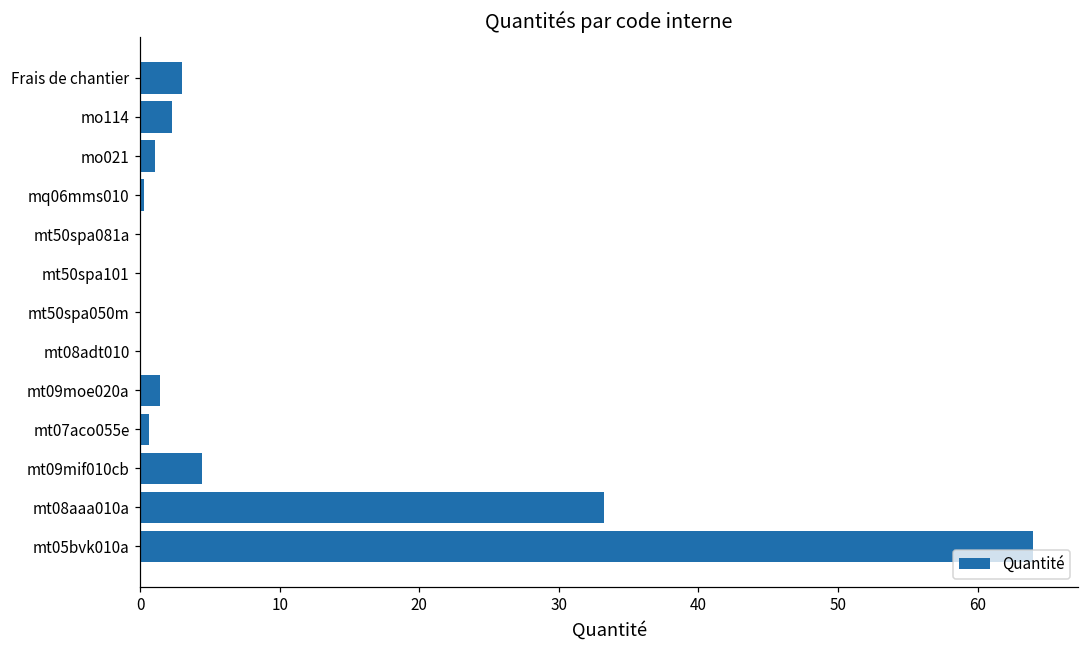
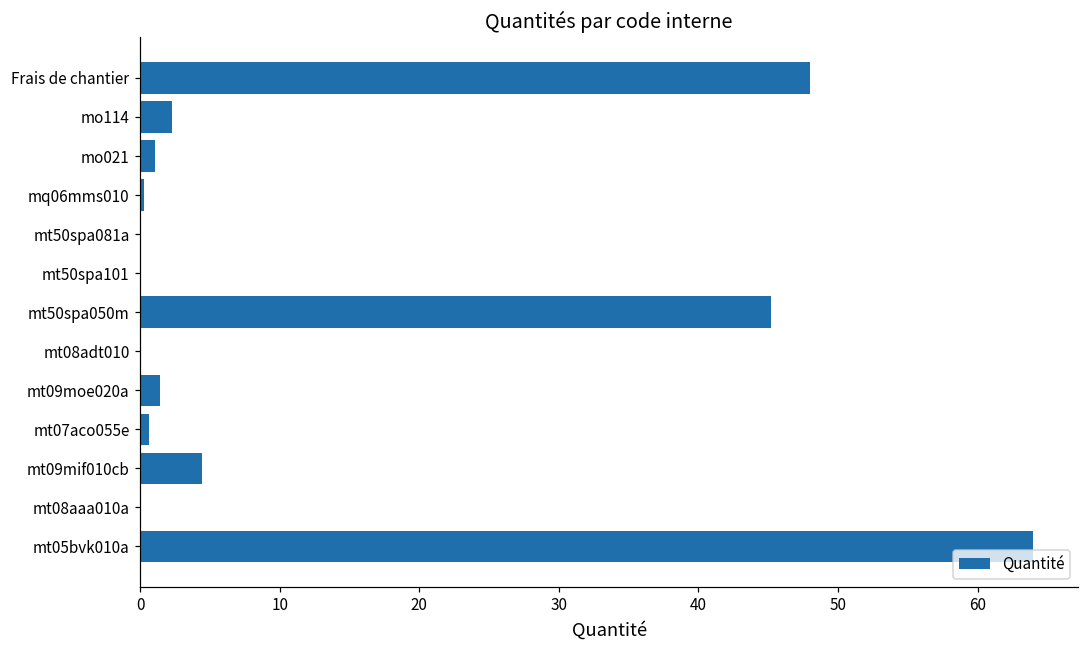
Frais de chantier: 3 -> 48
mt50spa050m: 0.0 -> 45.2
mt08aaa010a: 33.3 -> 0.0
